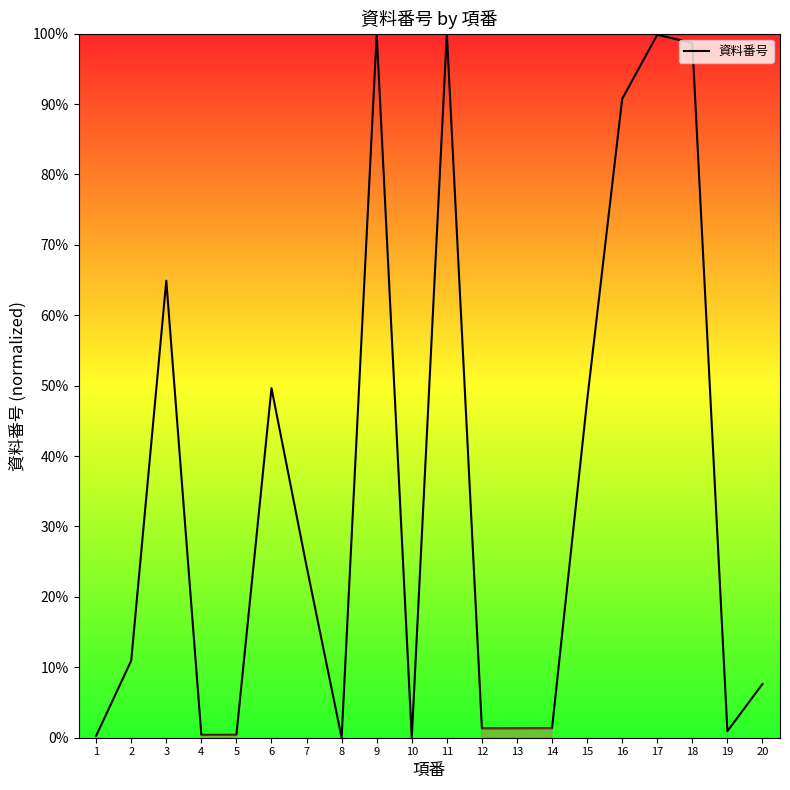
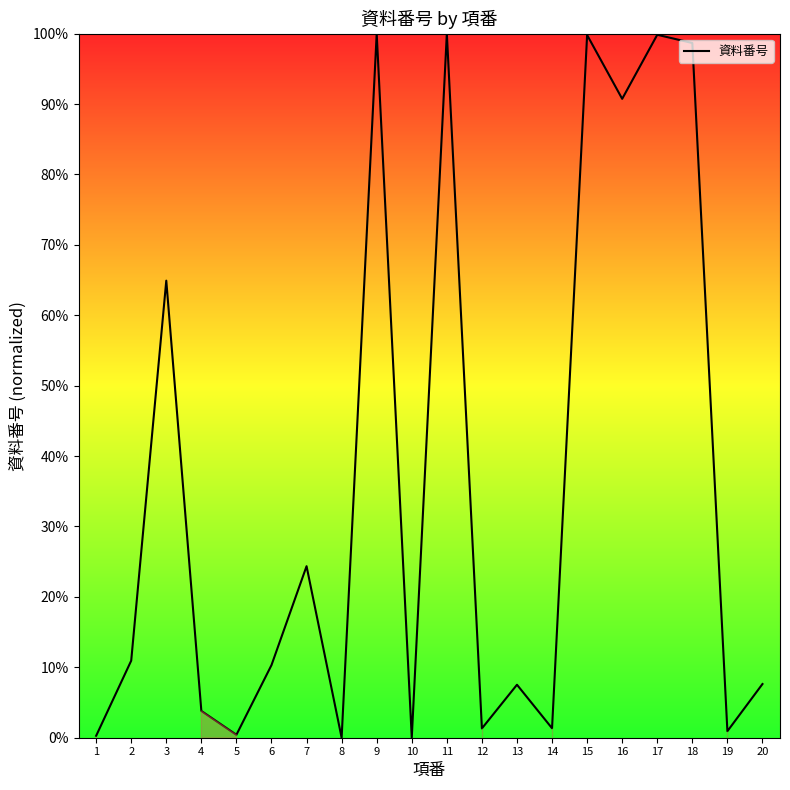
4: 0% -> 4%
6: 50% -> 10%
13: 1% -> 8%
15: 48% -> 100%
